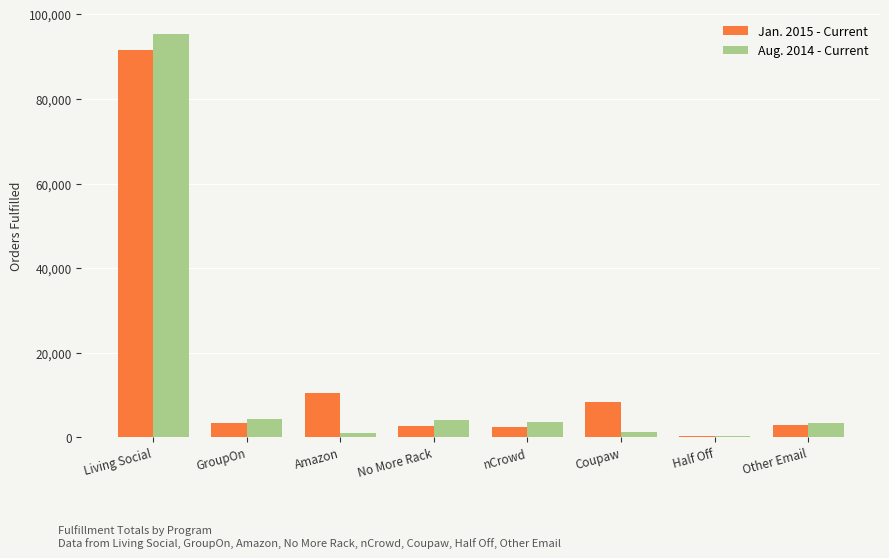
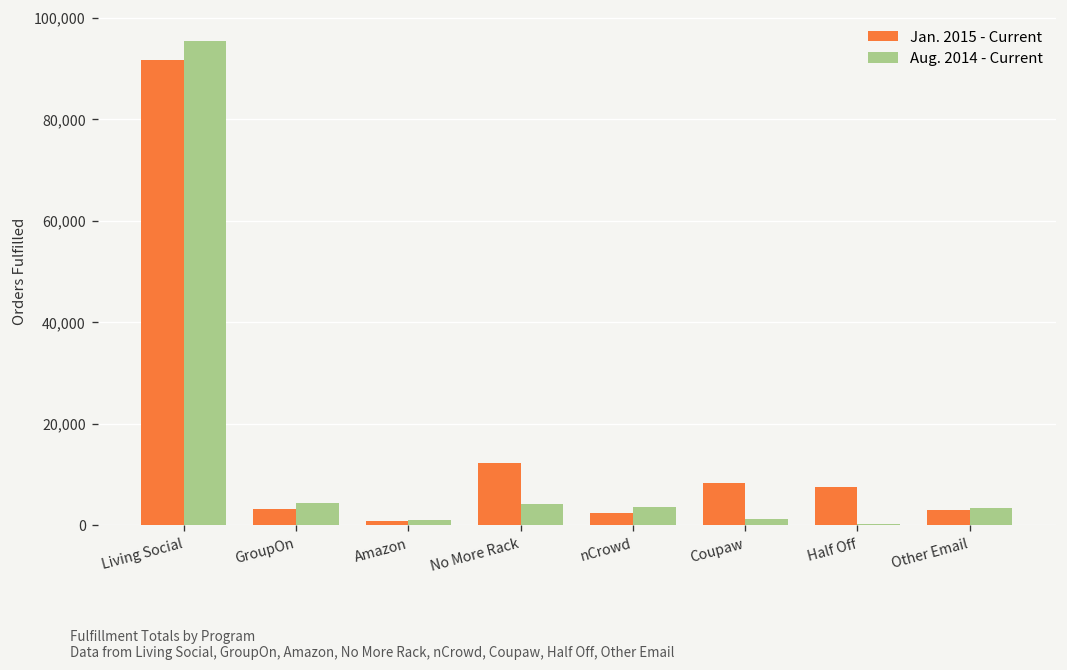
Jan. 2015 - Current, Amazon: 10,000 -> 1,000
Jan. 2015 - Current, No More Rack: 3,000 -> 12,000
Jan. 2015 - Current, Half Off: 0 -> 8,000
